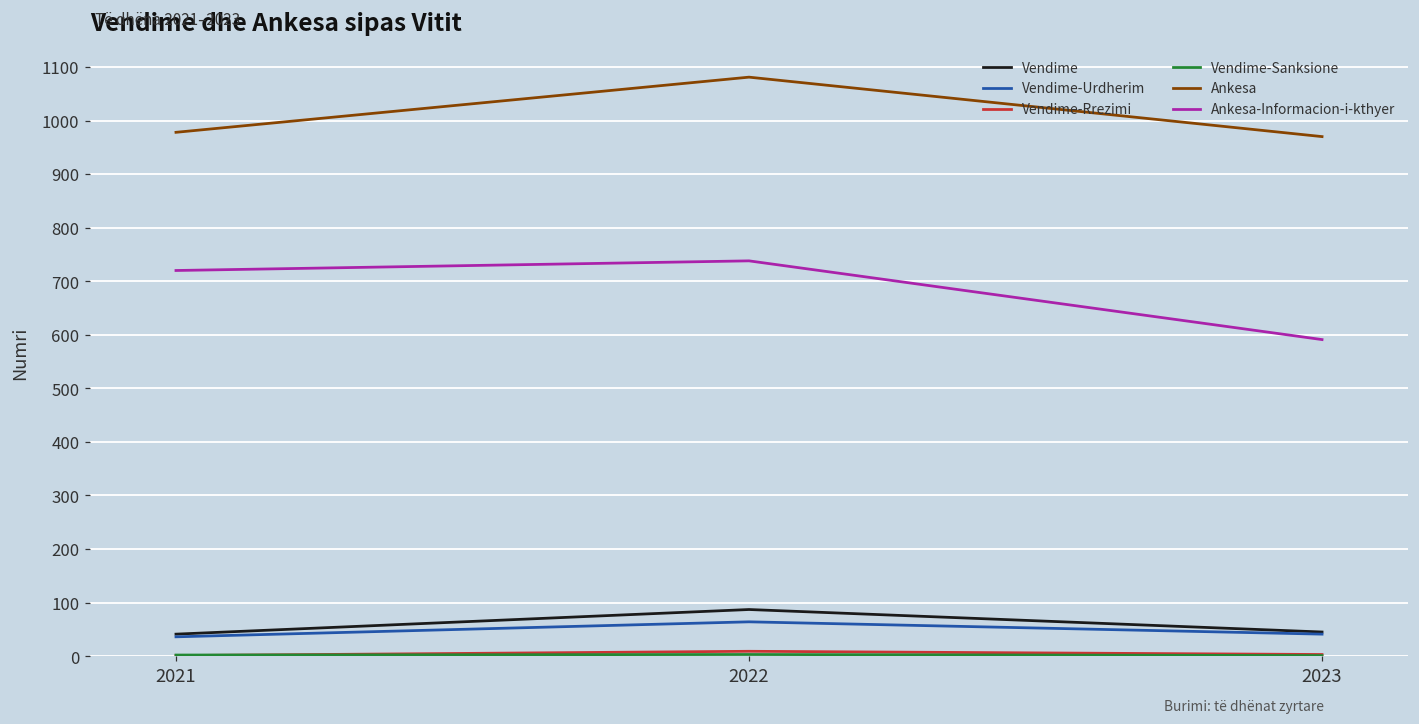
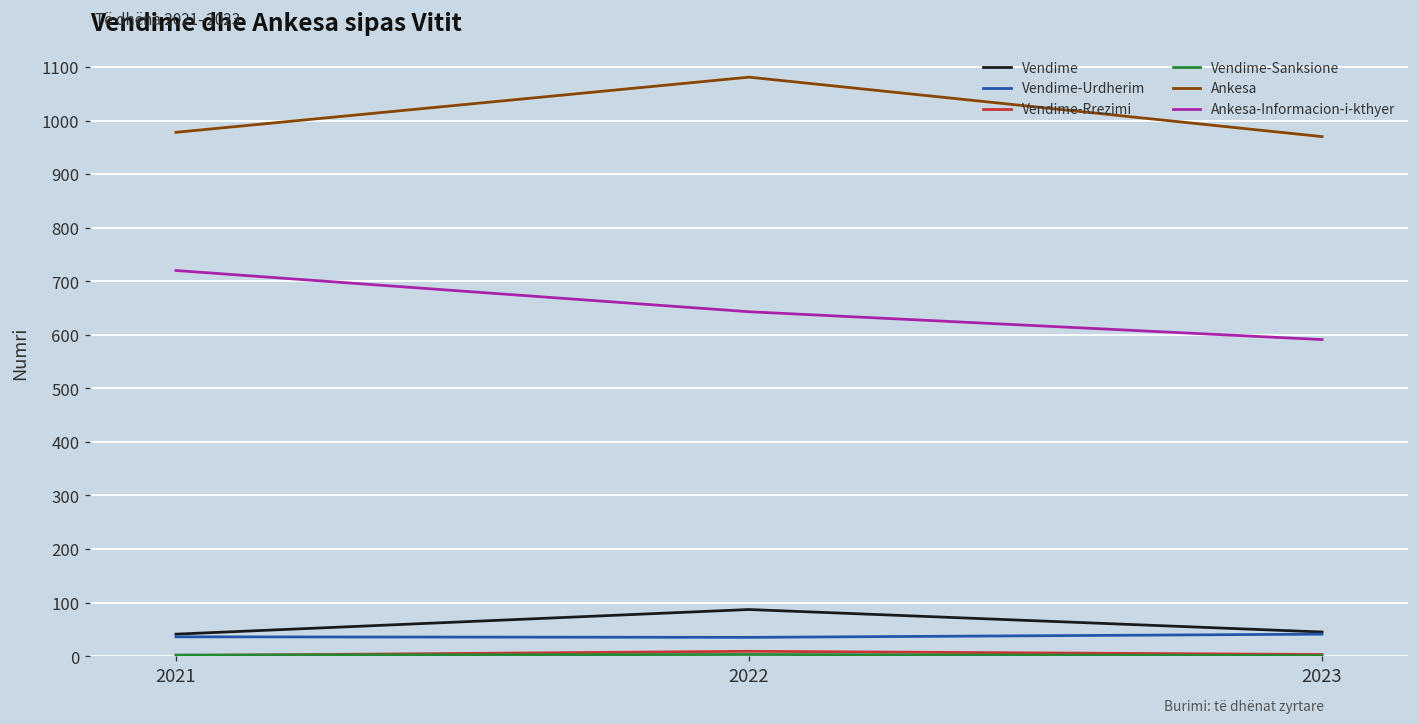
Vendime-Urdherim, 2022: 60 -> 40
Ankesa-Informacion-i-kthyer, 2022: 740 -> 640
